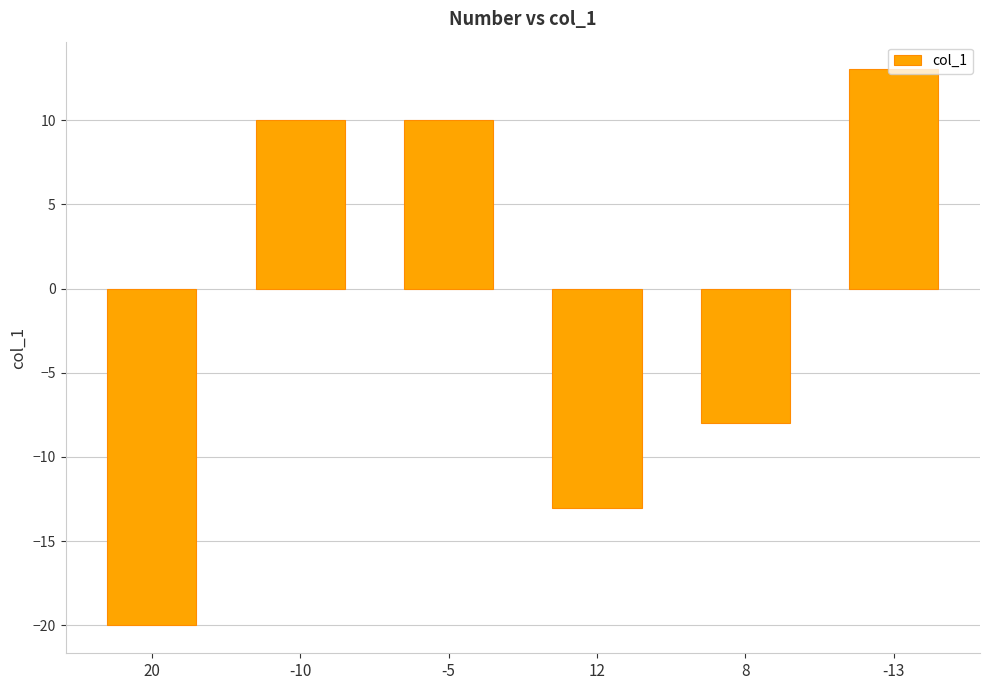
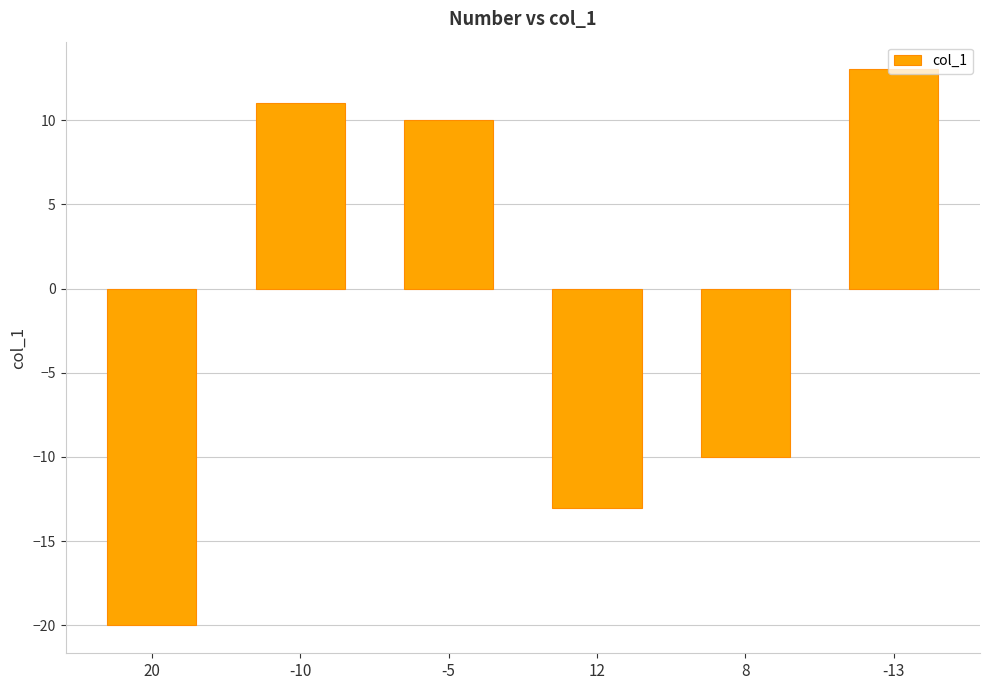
-10: 10 -> 11
8: -8 -> -10
